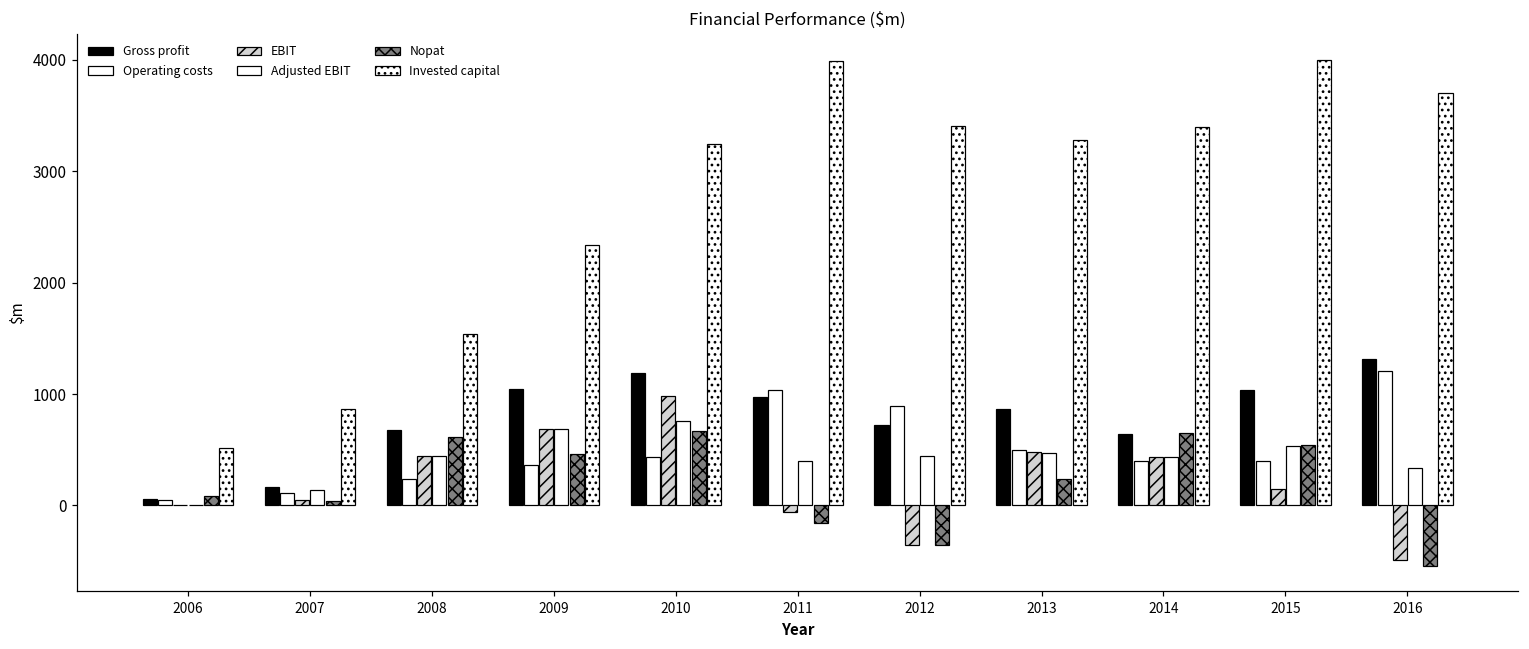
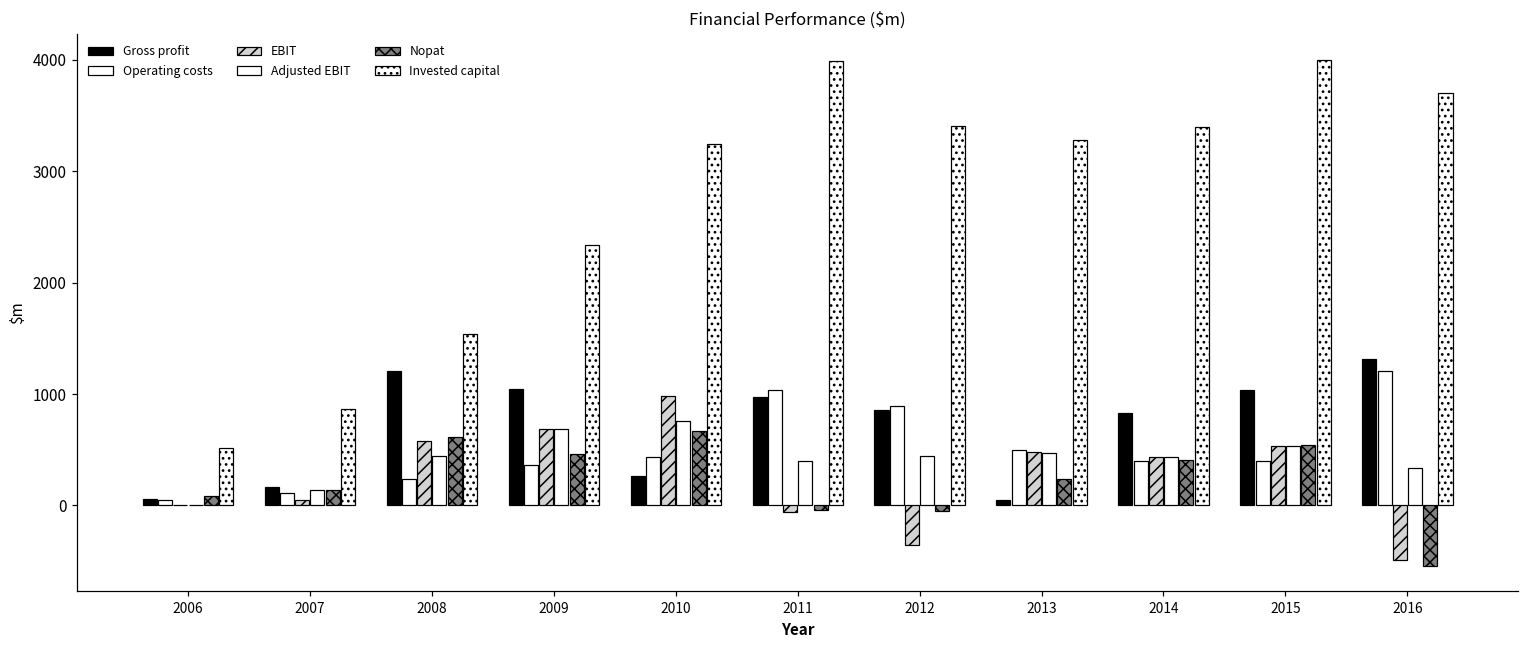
Nopat, 2007: 40 -> 140
Gross profit, 2008: 680 -> 1210
EBIT, 2008: 440 -> 580
Gross profit, 2010: 1180 -> 260
Nopat, 2011: -150 -> -40
Gross profit, 2012: 720 -> 850
Nopat, 2012: -350 -> -50
Gross profit, 2013: 860 -> 50
Gross profit, 2014: 650 -> 830
Nopat, 2014: 650 -> 400
EBIT, 2015: 150 -> 530
